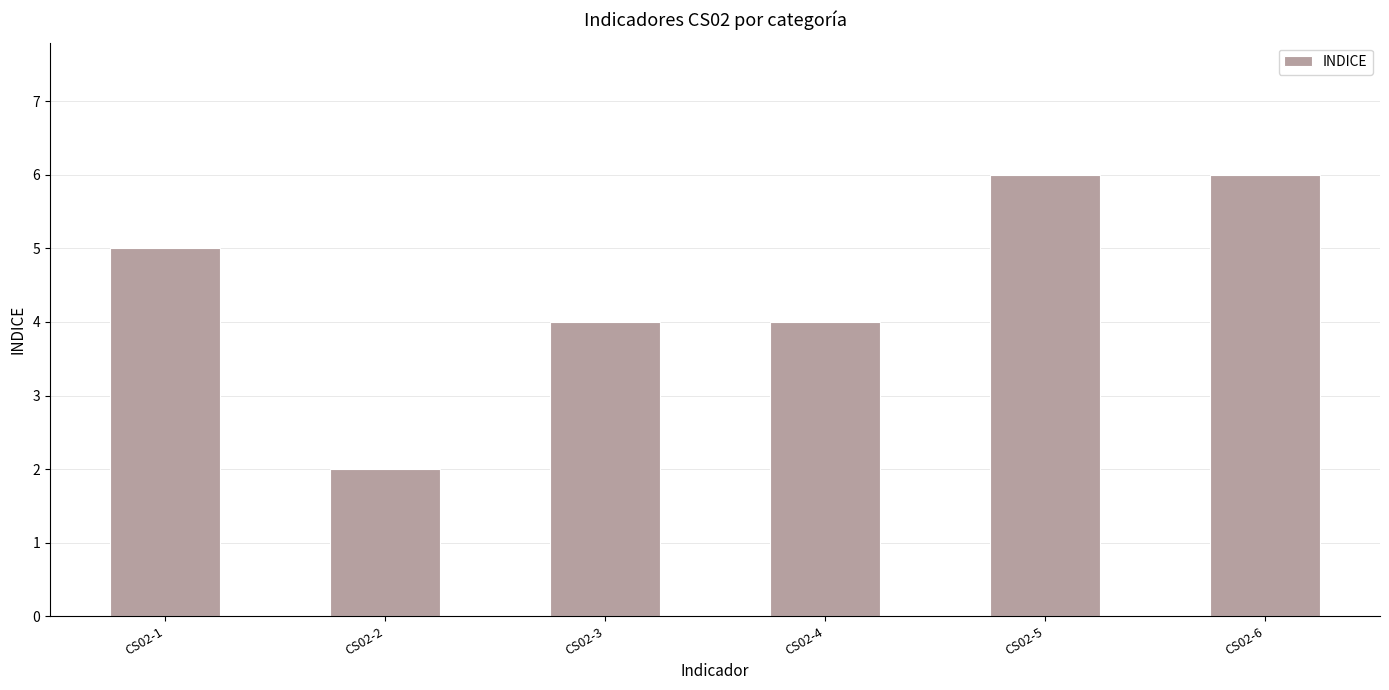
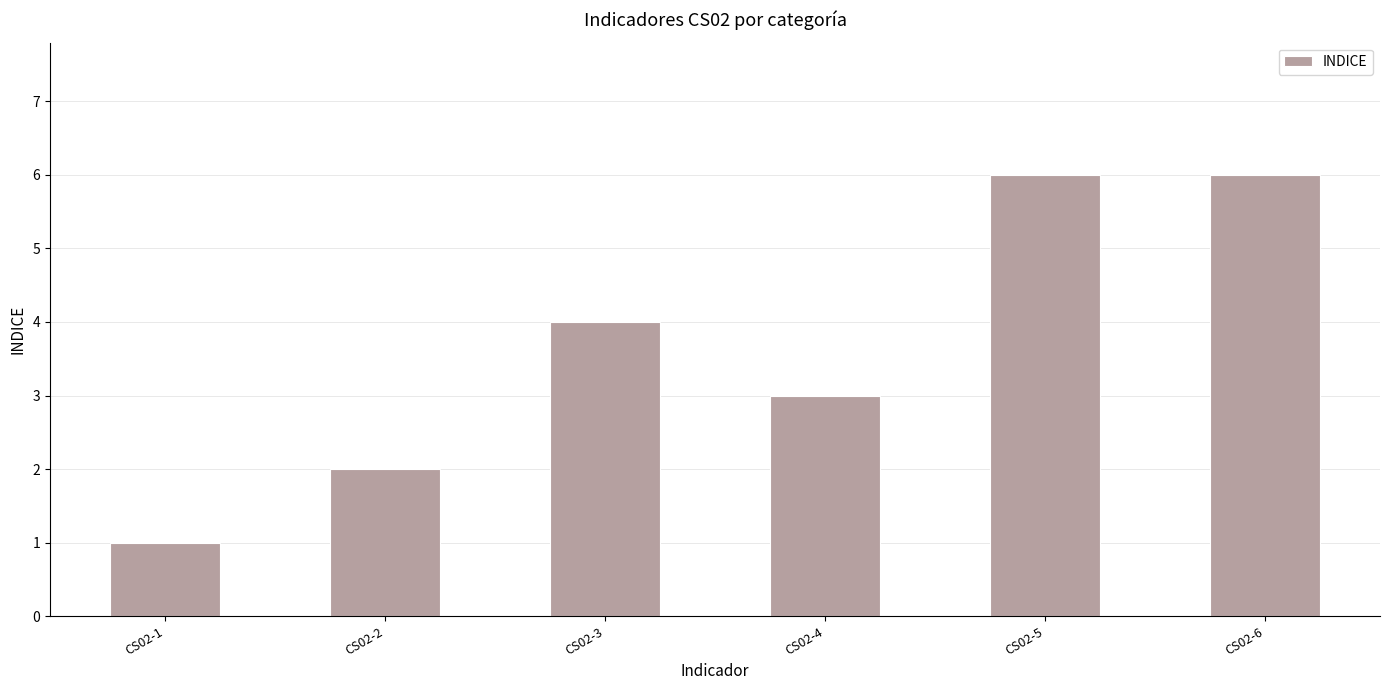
CS02-1: 5 -> 1
CS02-4: 4 -> 3
